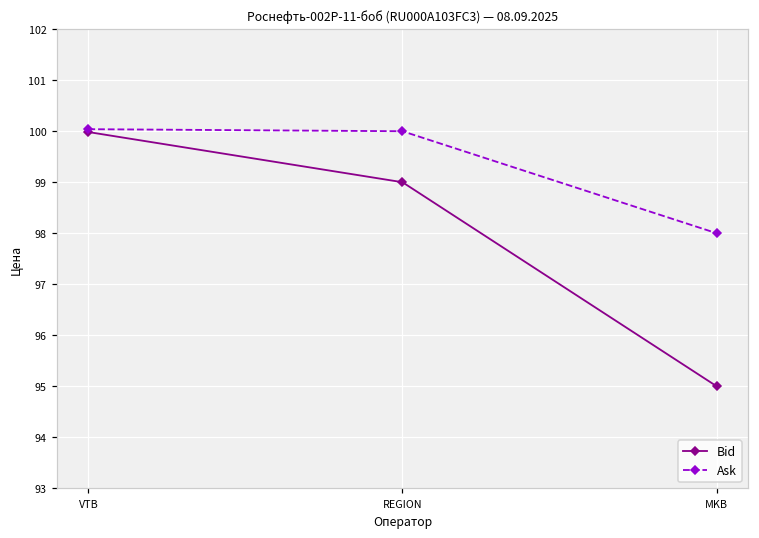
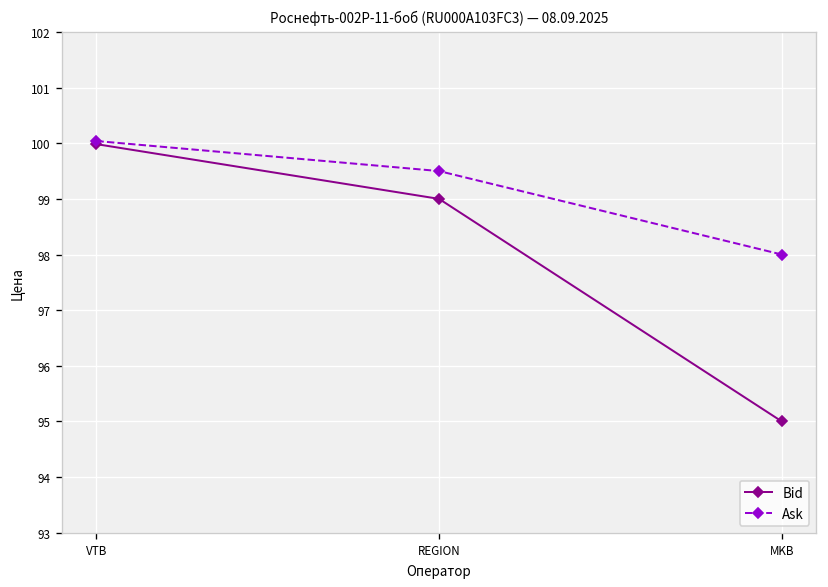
Ask, REGION: 100.0 -> 99.5
